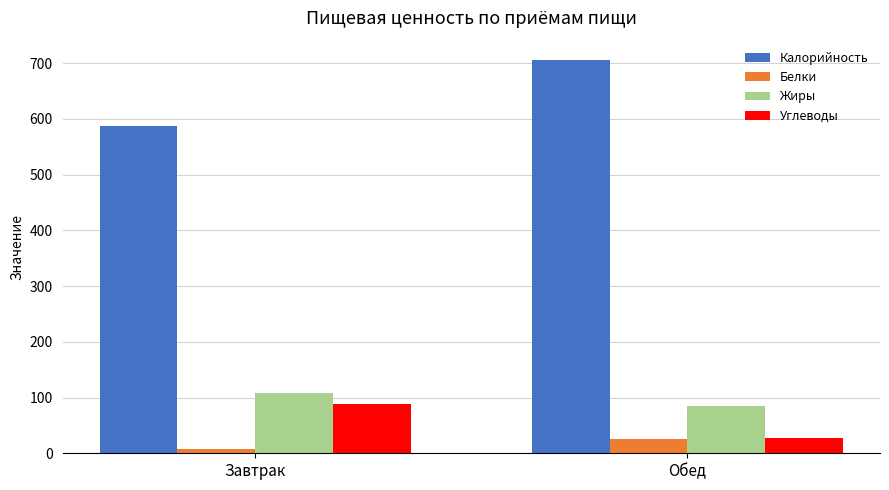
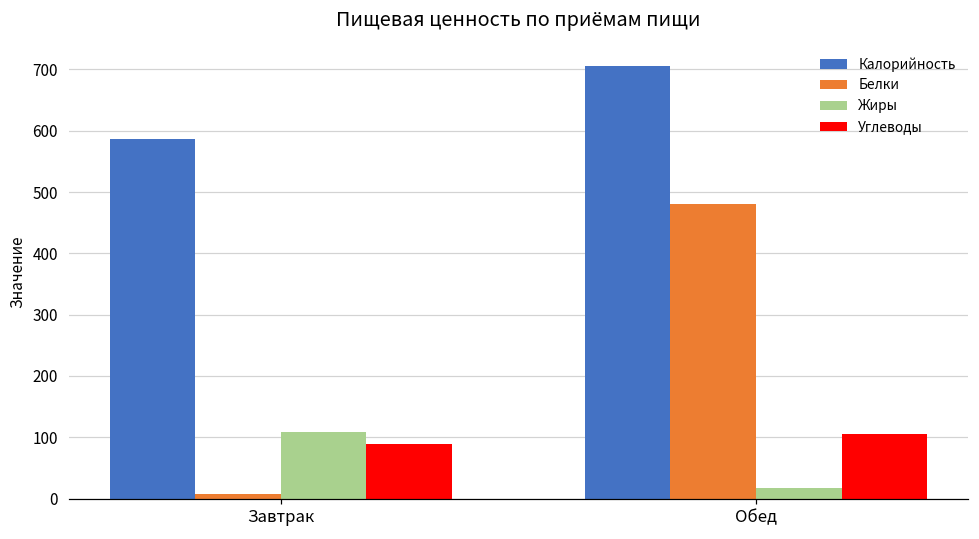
Белки, Обед: 30 -> 480
Жиры, Обед: 80 -> 20
Углеводы, Обед: 30 -> 110
